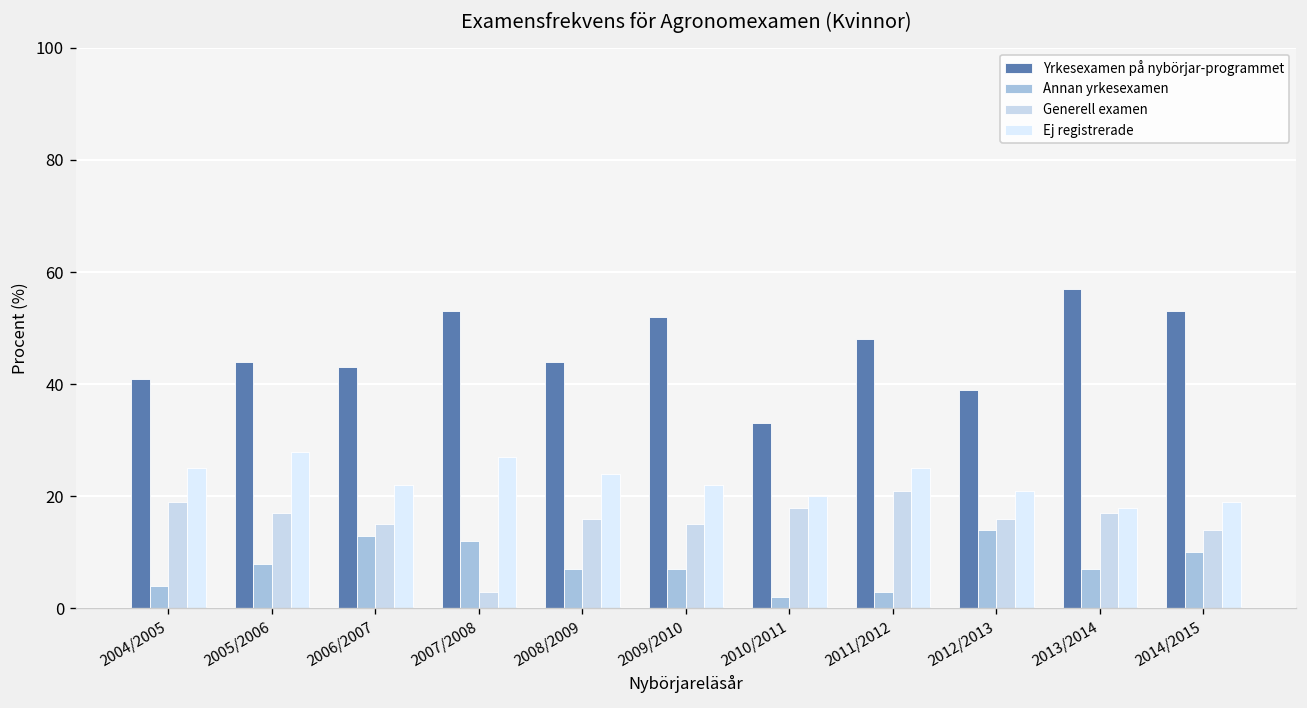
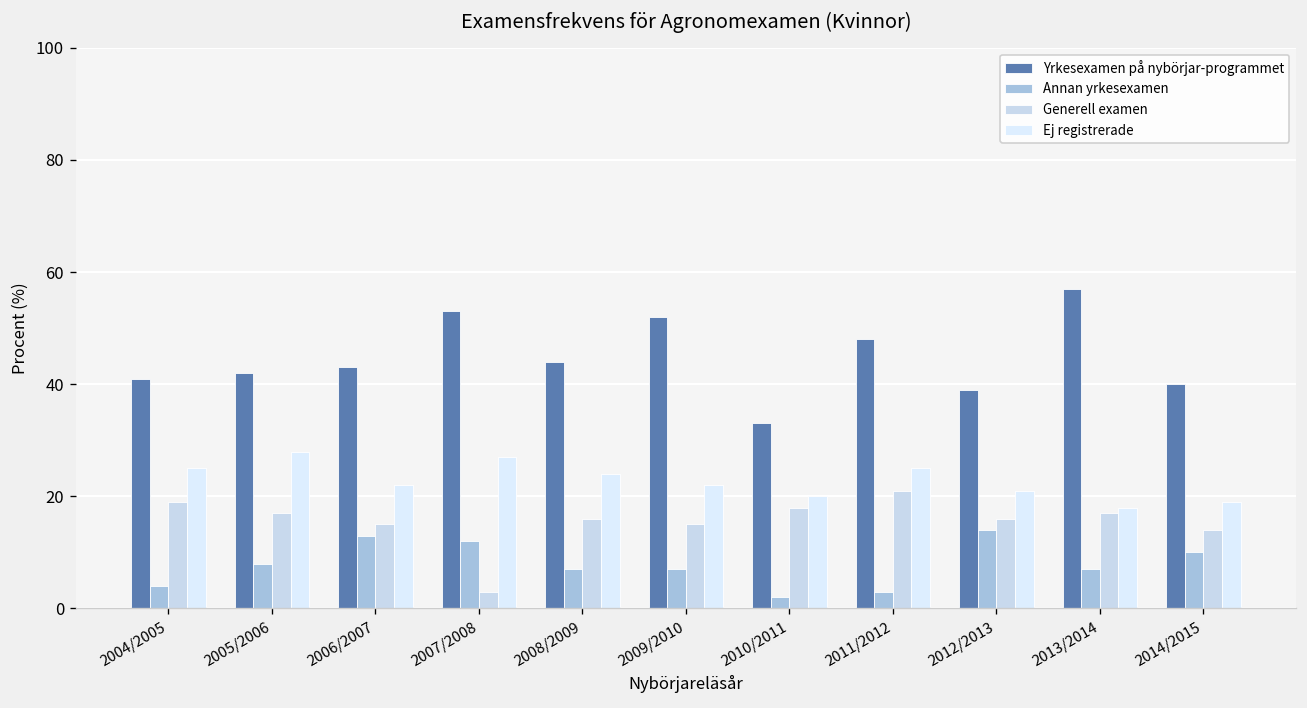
Yrkesexamen på nybörjar-programmet, 2005/2006: 44 -> 42
Yrkesexamen på nybörjar-programmet, 2014/2015: 53 -> 40
